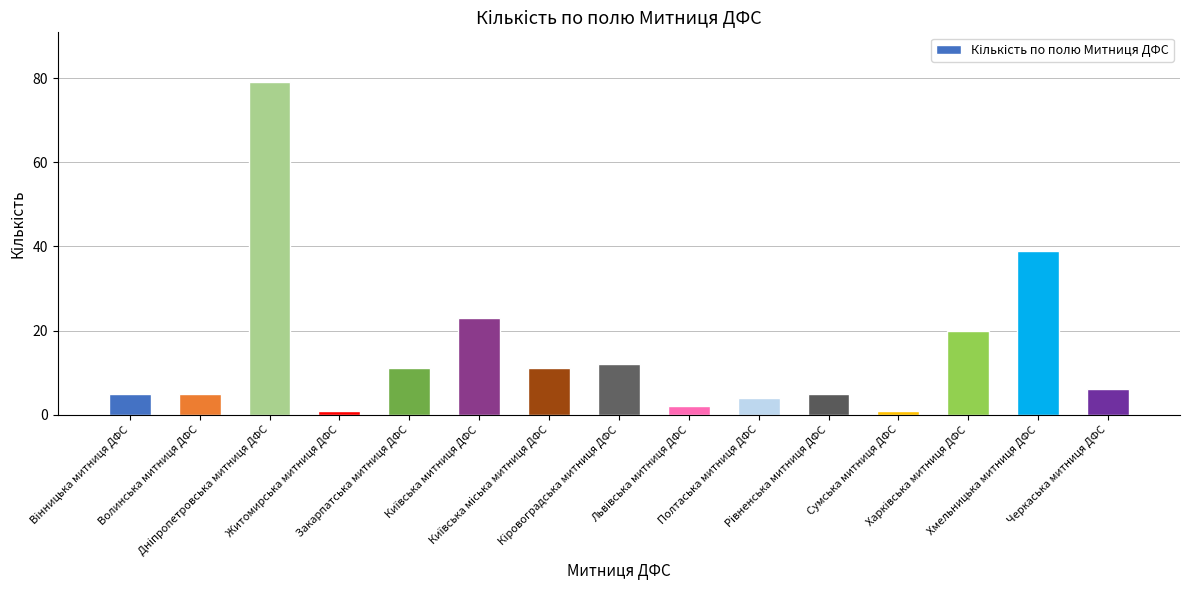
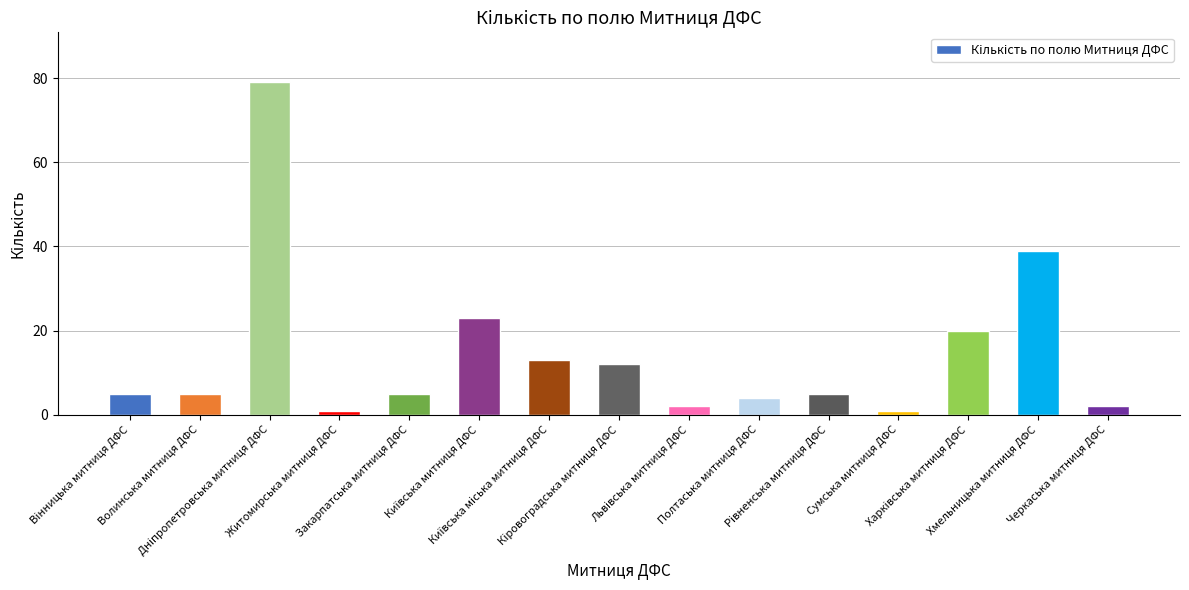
Закарпатська митниця ДФС: 11 -> 5
Київська міська митниця ДФС: 11 -> 13
Черкаська митниця ДФС: 6 -> 2
